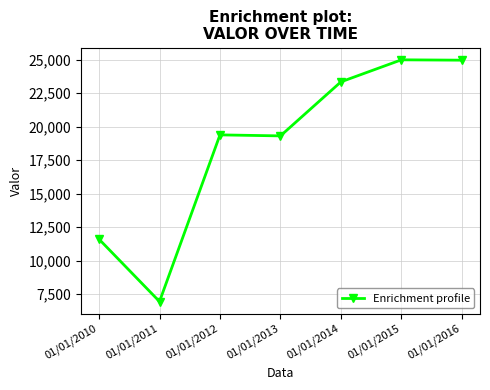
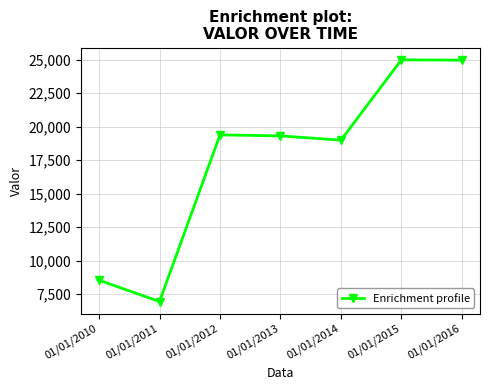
01/01/2010: 11,600 -> 8,500
01/01/2014: 23,300 -> 19,000
